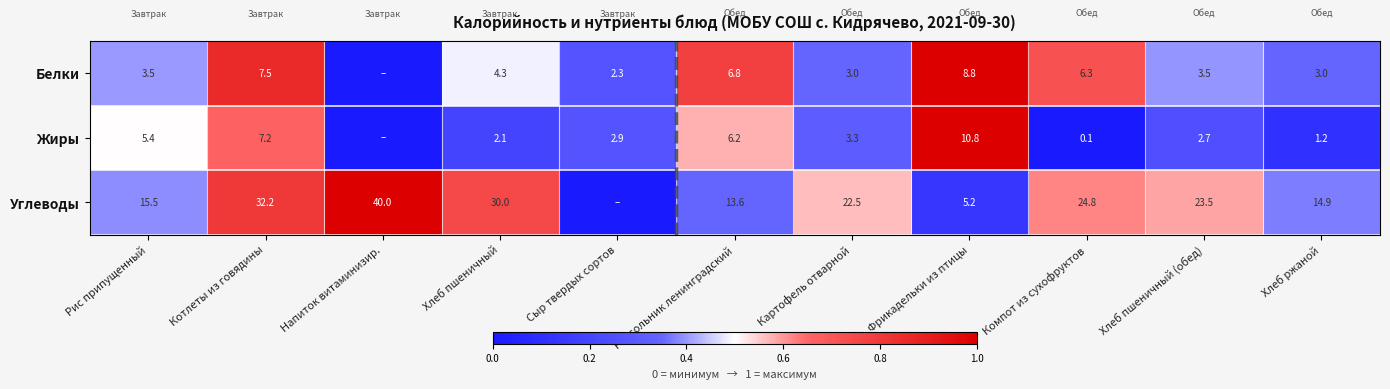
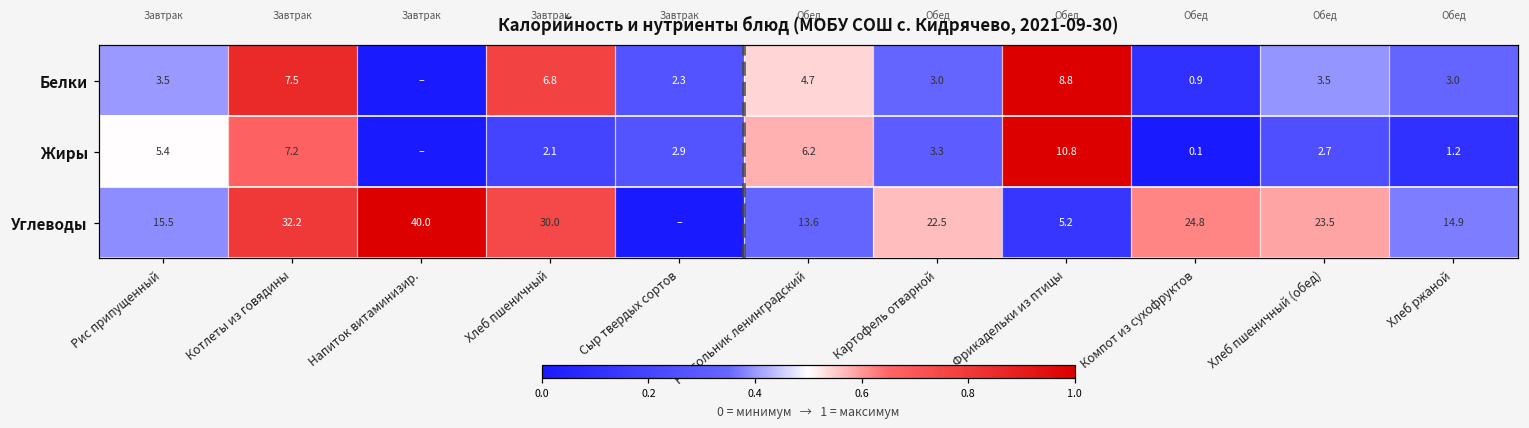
Белки, Хлеб пшеничный: 4.3 -> 6.8
Белки, Рассольник ленинградский: 6.8 -> 4.7
Белки, Компот из сухофруктов: 6.3 -> 0.9
